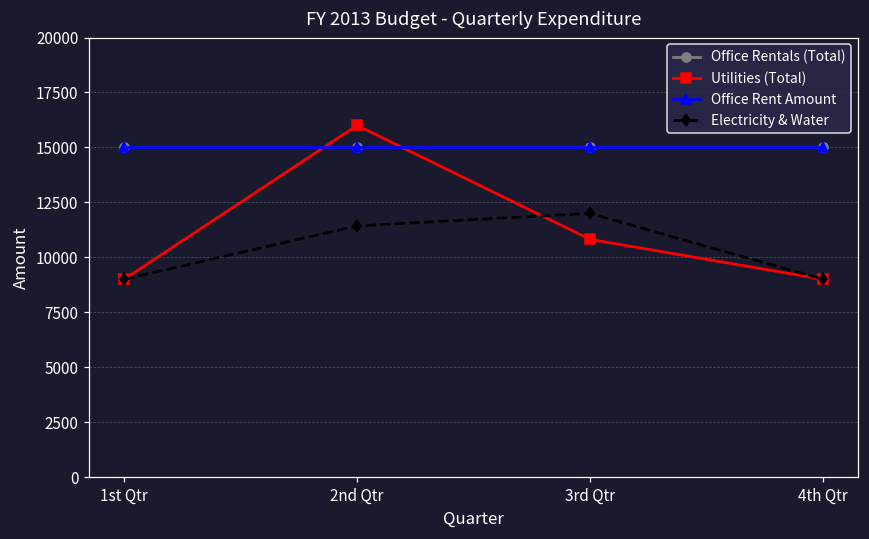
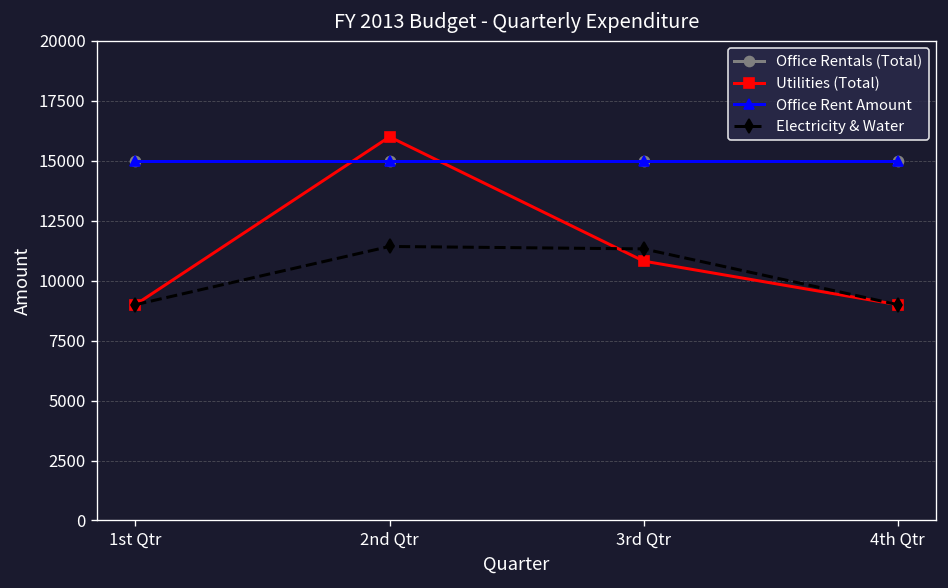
Electricity & Water, 3rd Qtr: 12000 -> 11300
